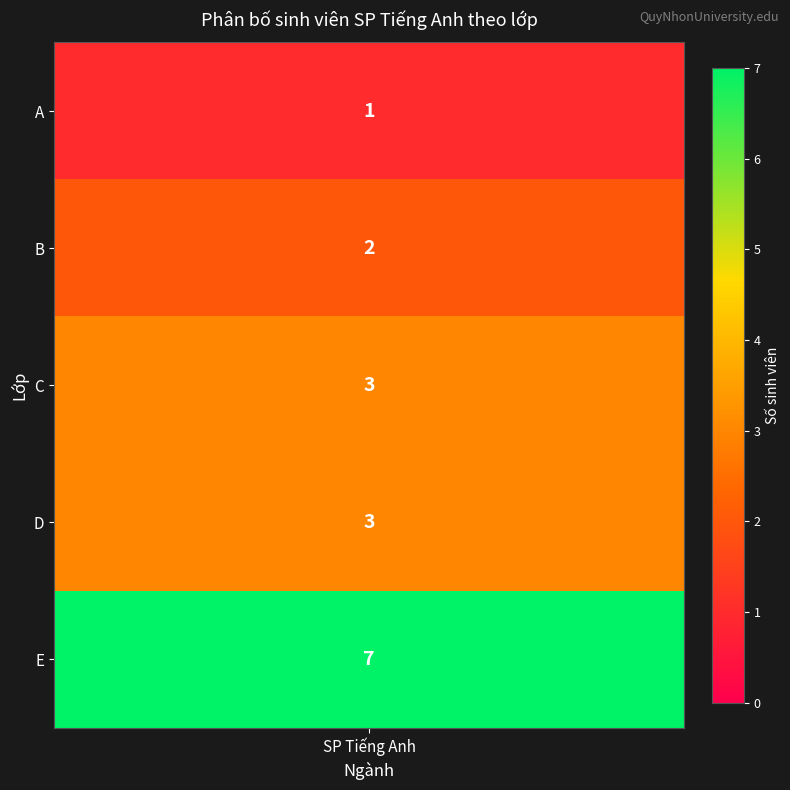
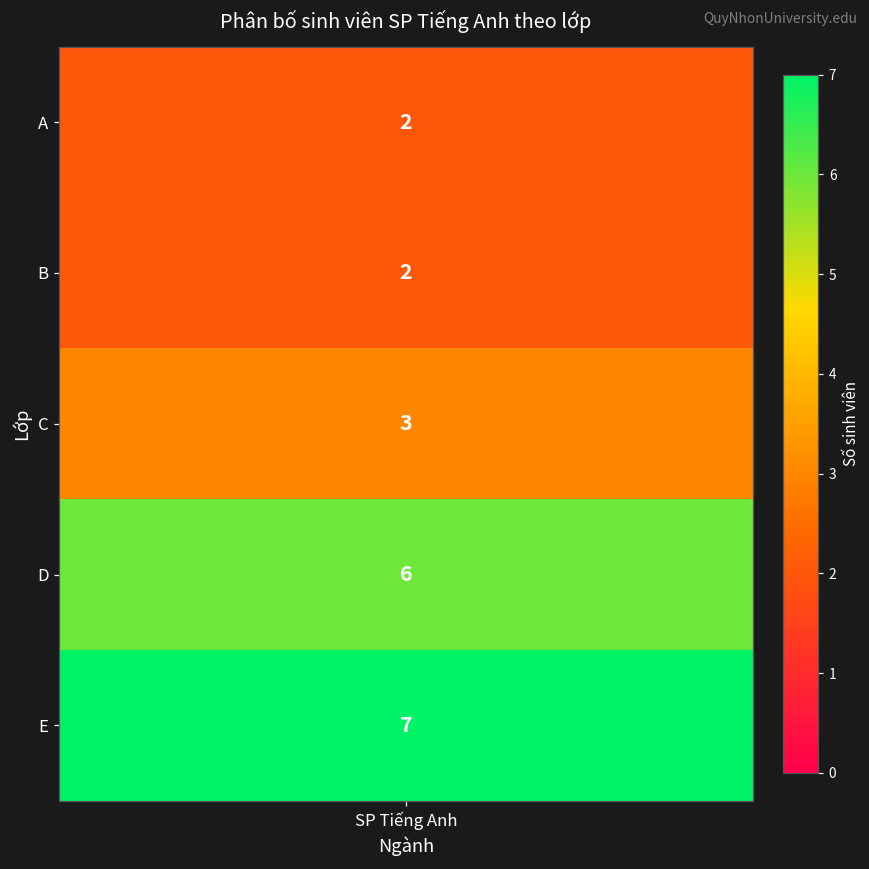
A, SP Tiếng Anh: 1 -> 2
D, SP Tiếng Anh: 3 -> 6
